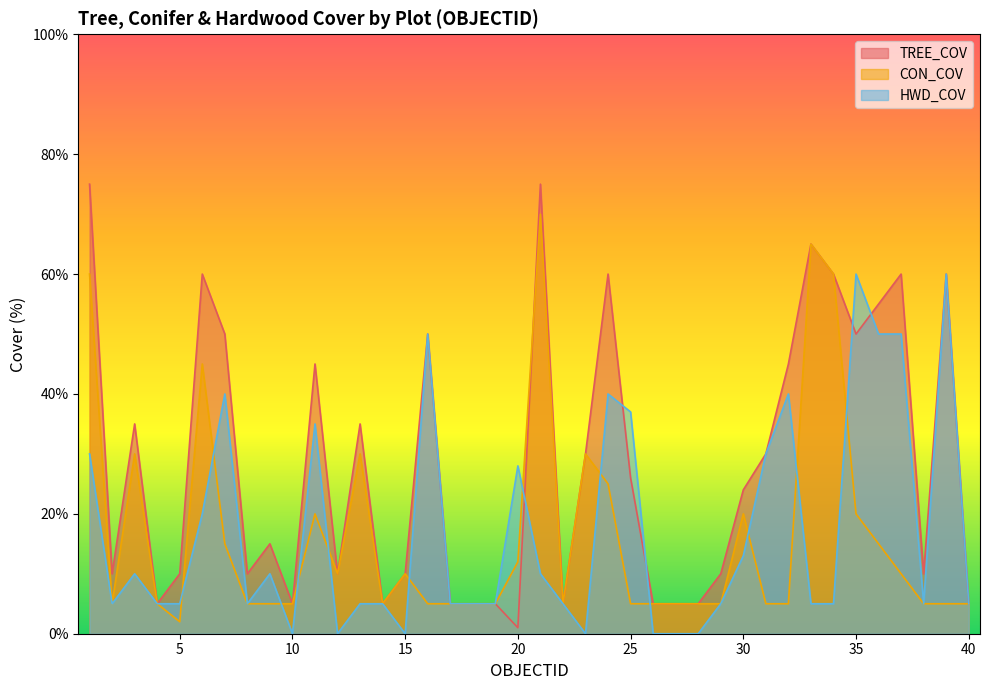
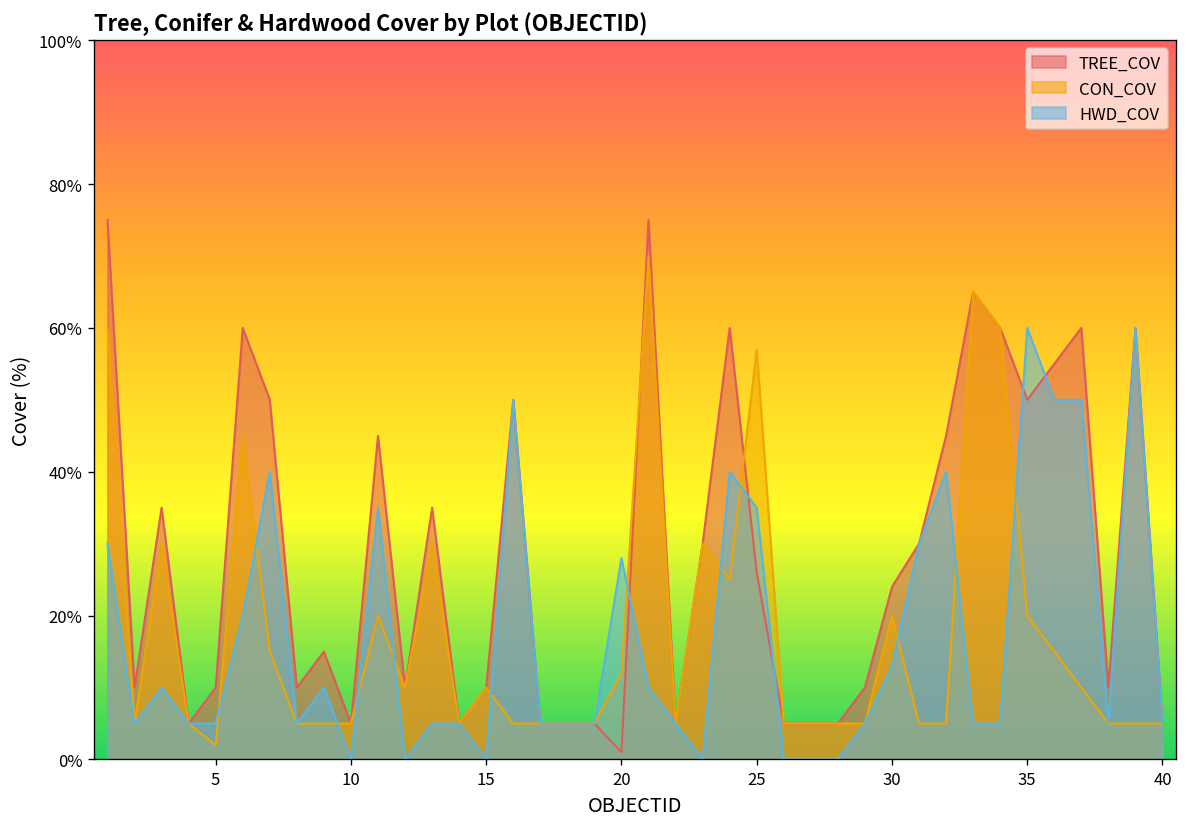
CON_COV, 25: 5% -> 57%
HWD_COV, 25: 37% -> 35%
